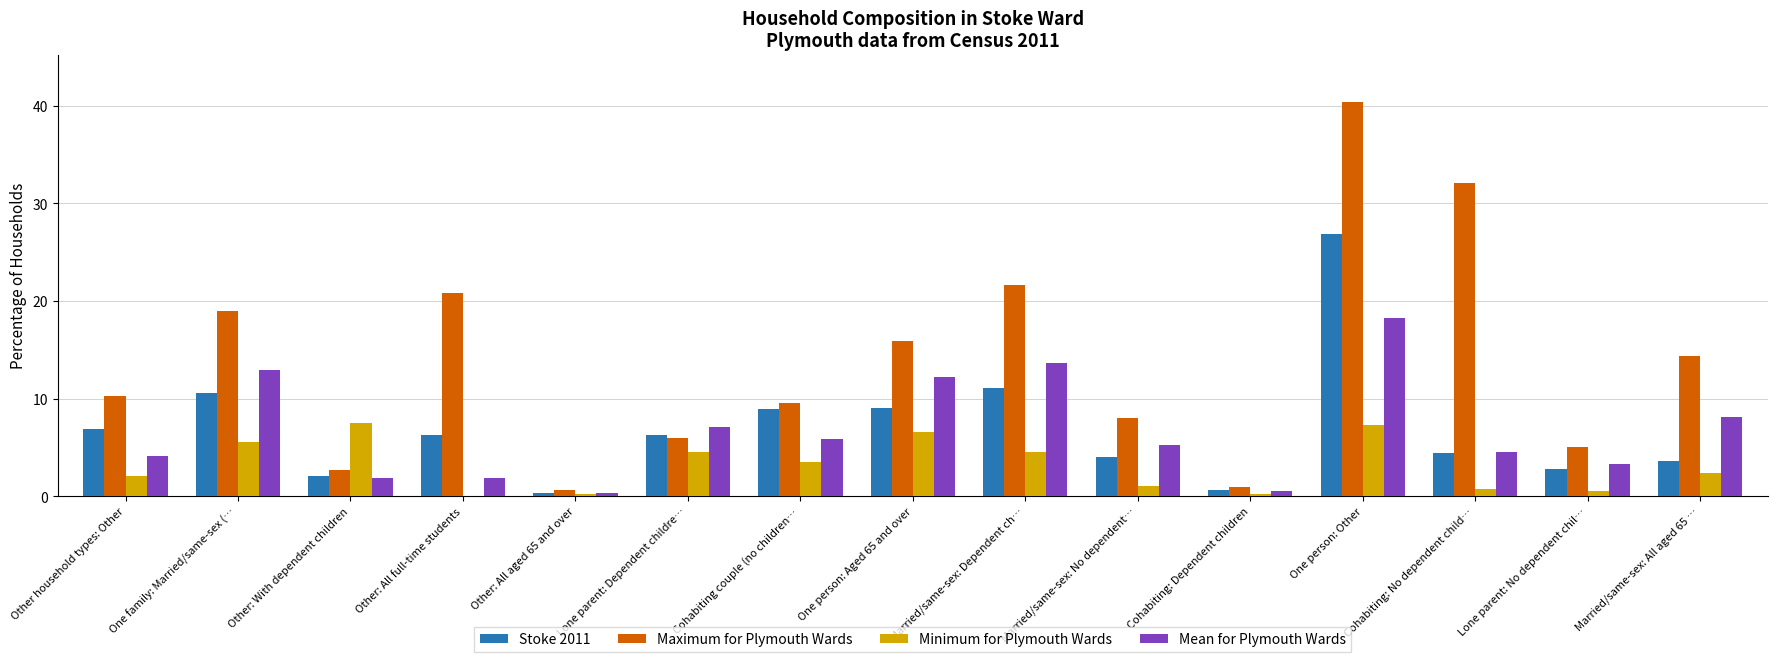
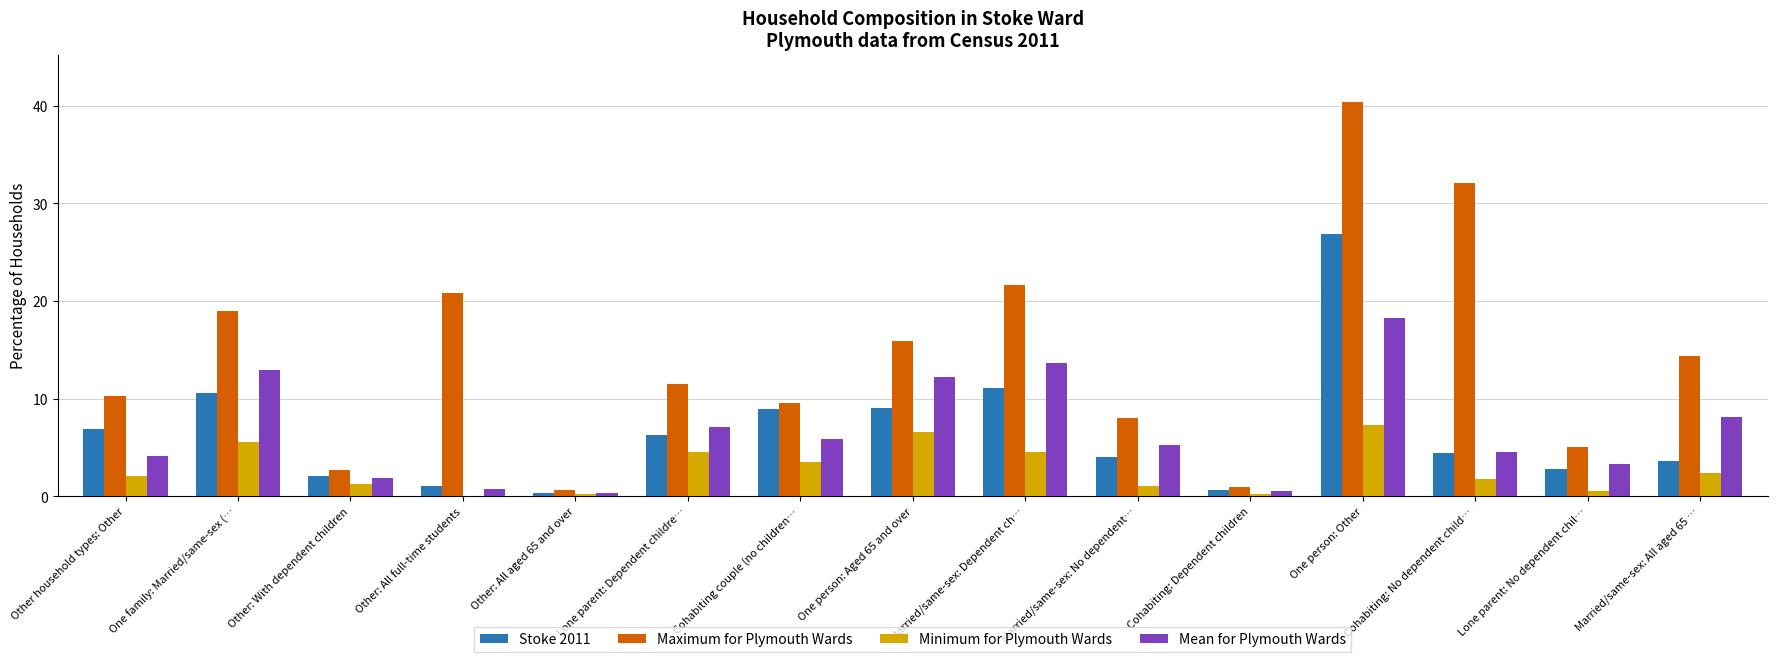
Minimum for Plymouth Wards, Other: With dependent children: 8 -> 1
Stoke 2011, Other: All full-time students: 6 -> 1
Mean for Plymouth Wards, Other: All full-time students: 2 -> 1
Maximum for Plymouth Wards, Lone parent: Dependent childre…: 6 -> 12
Minimum for Plymouth Wards, Cohabiting: No dependent child…: 1 -> 2
